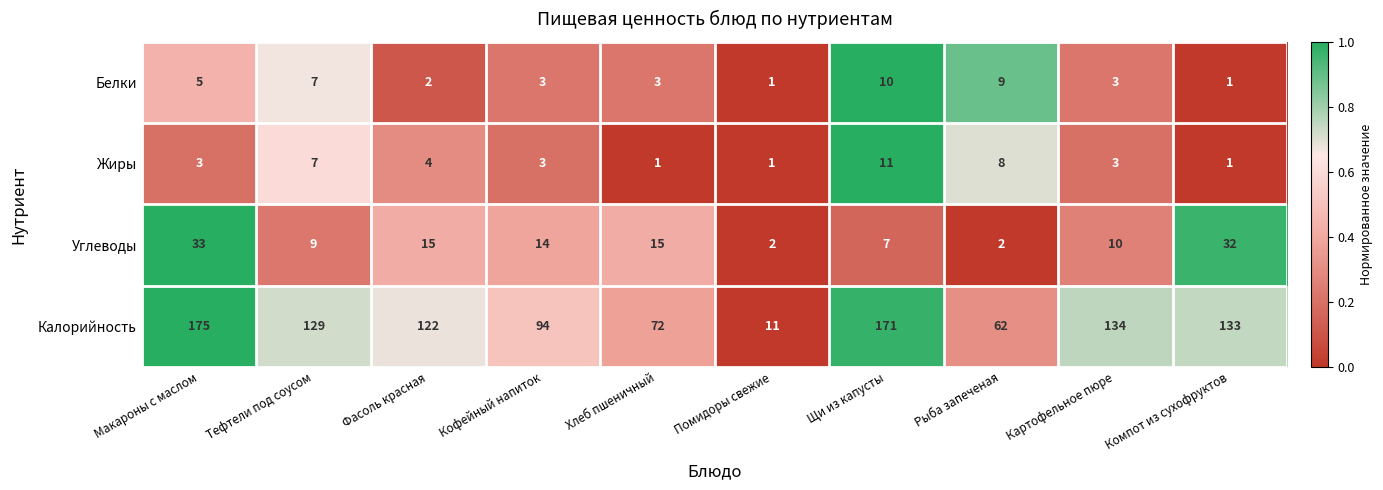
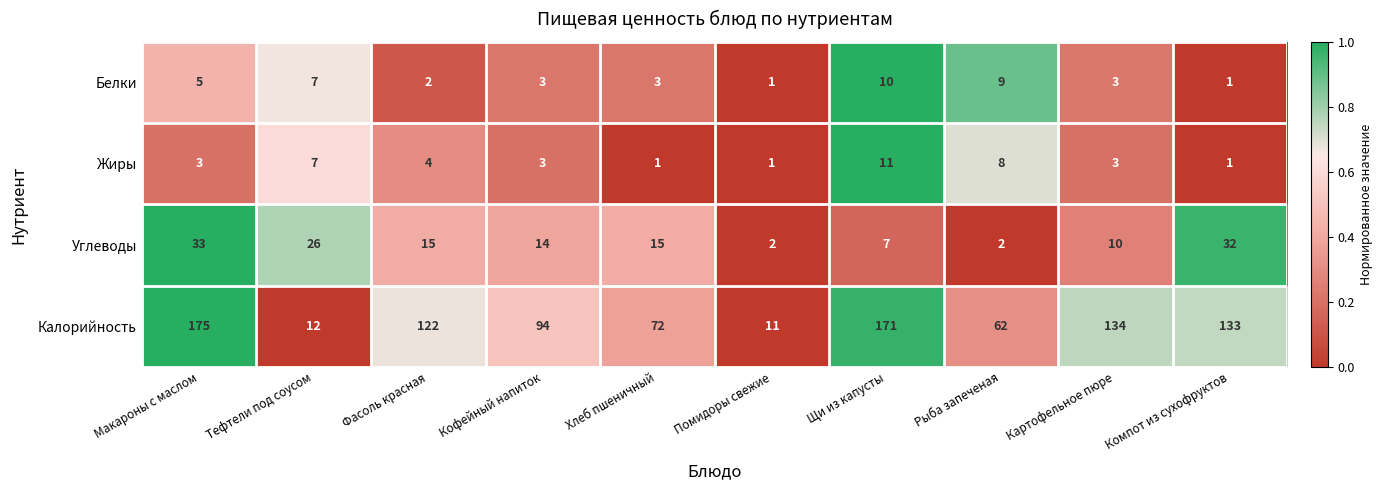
Углеводы, Тефтели под соусом: 9 -> 26
Калорийность, Тефтели под соусом: 129 -> 12
